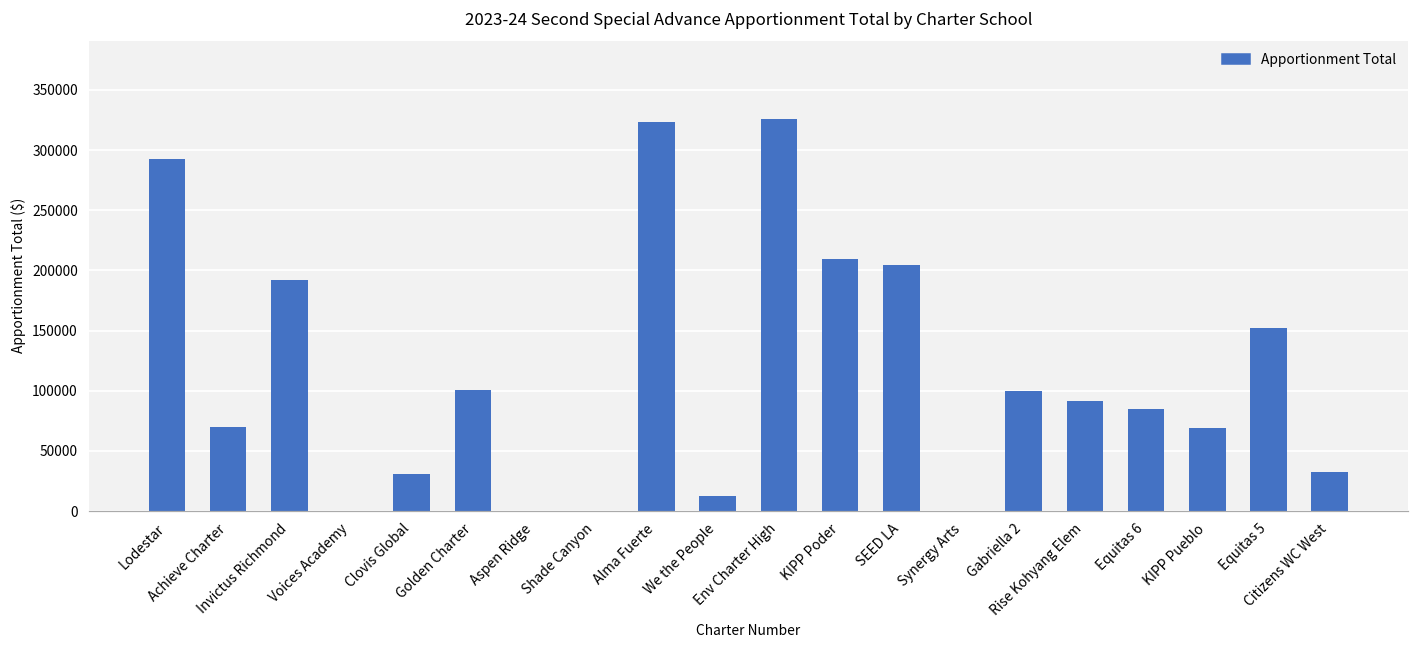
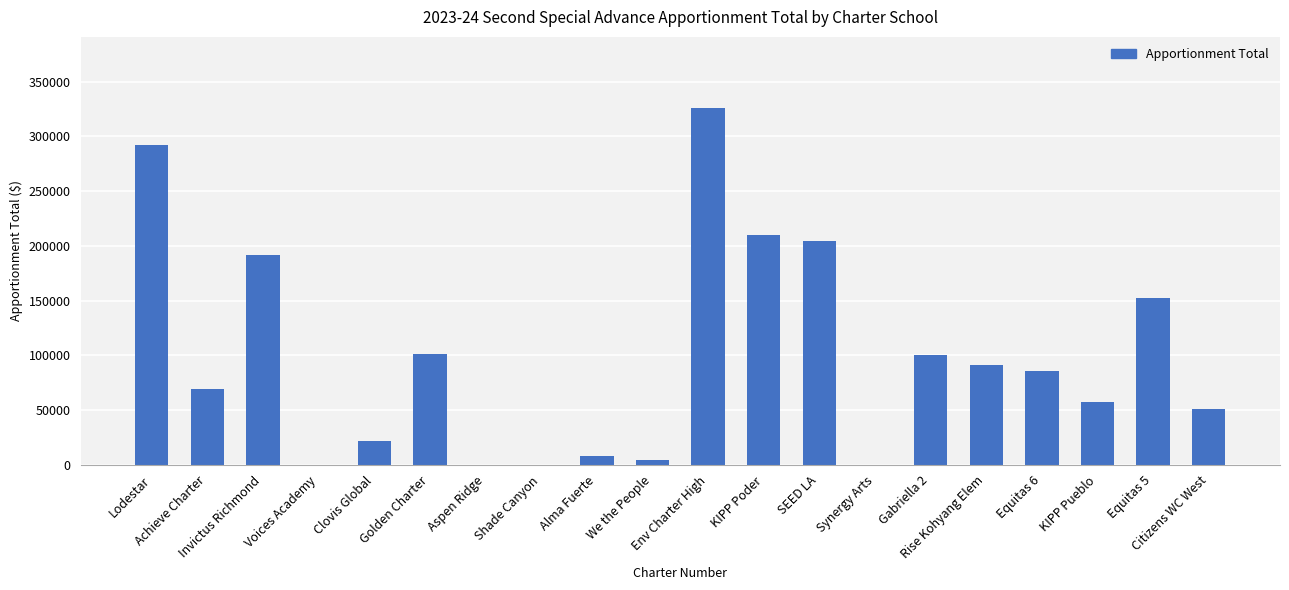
Clovis Global: 31000 -> 22000
Alma Fuerte: 323000 -> 8000
We the People: 13000 -> 4000
KIPP Pueblo: 69000 -> 58000
Citizens WC West: 33000 -> 51000
